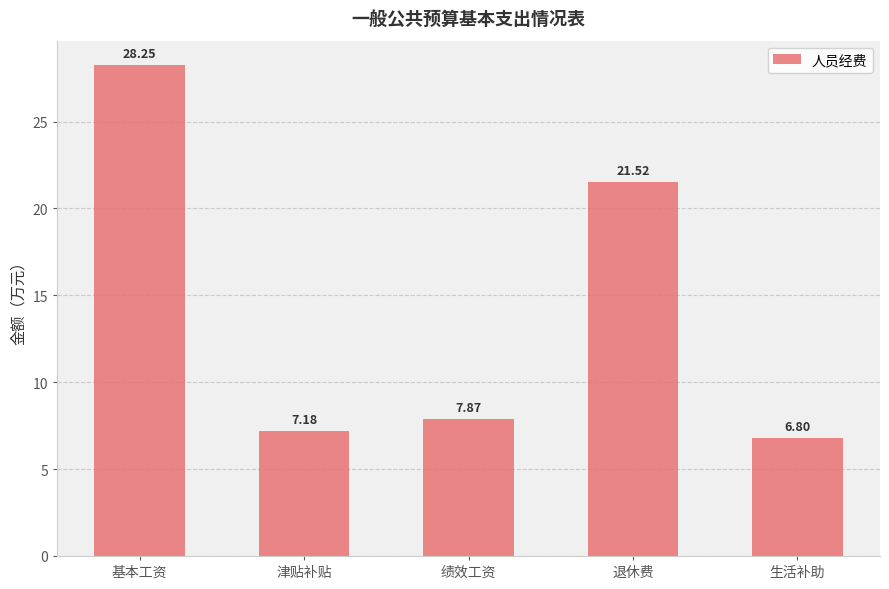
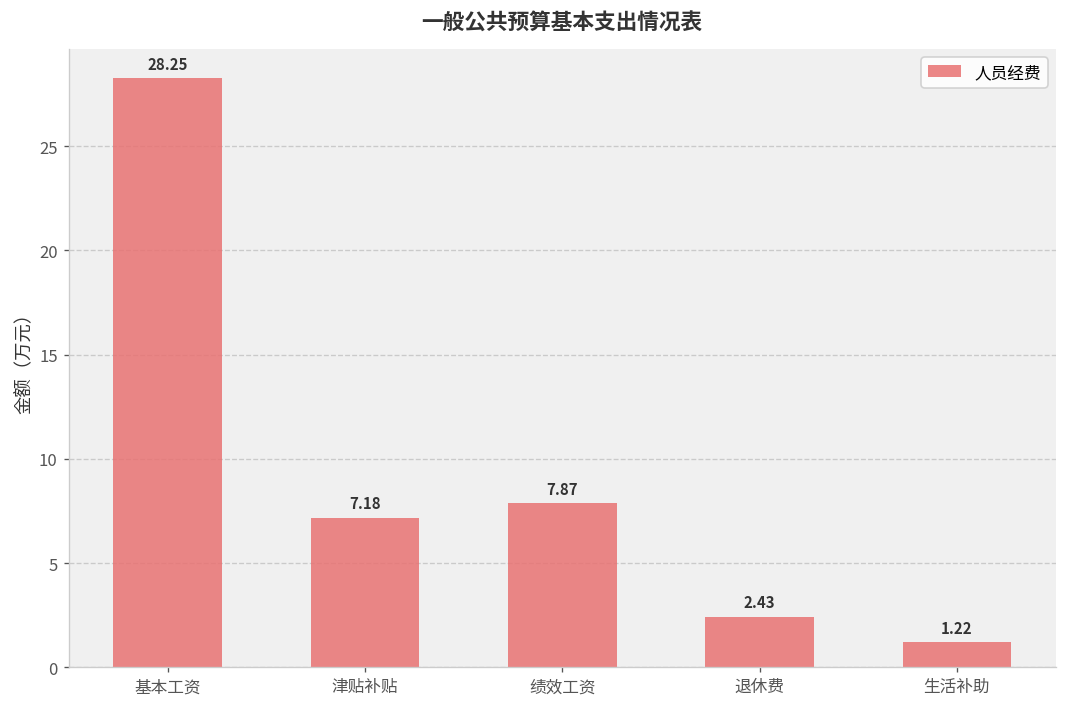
退休费: 21.52 -> 2.43
生活补助: 6.80 -> 1.22
